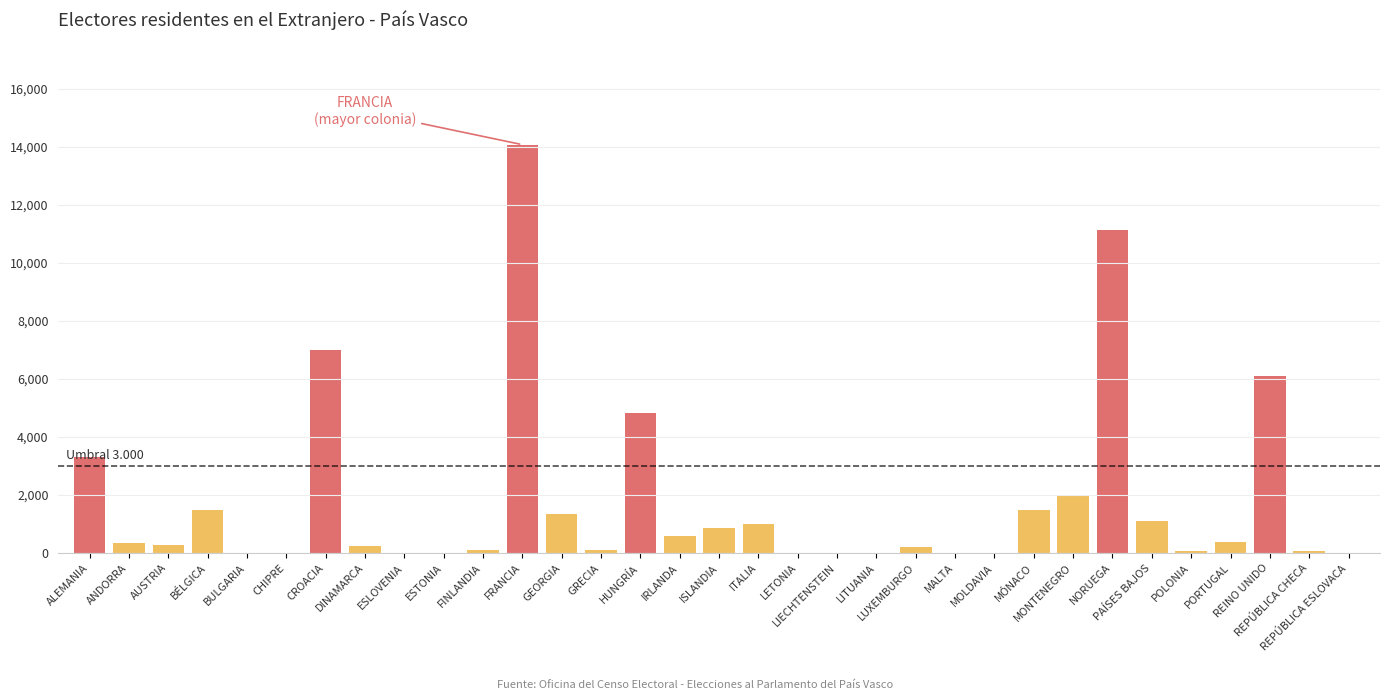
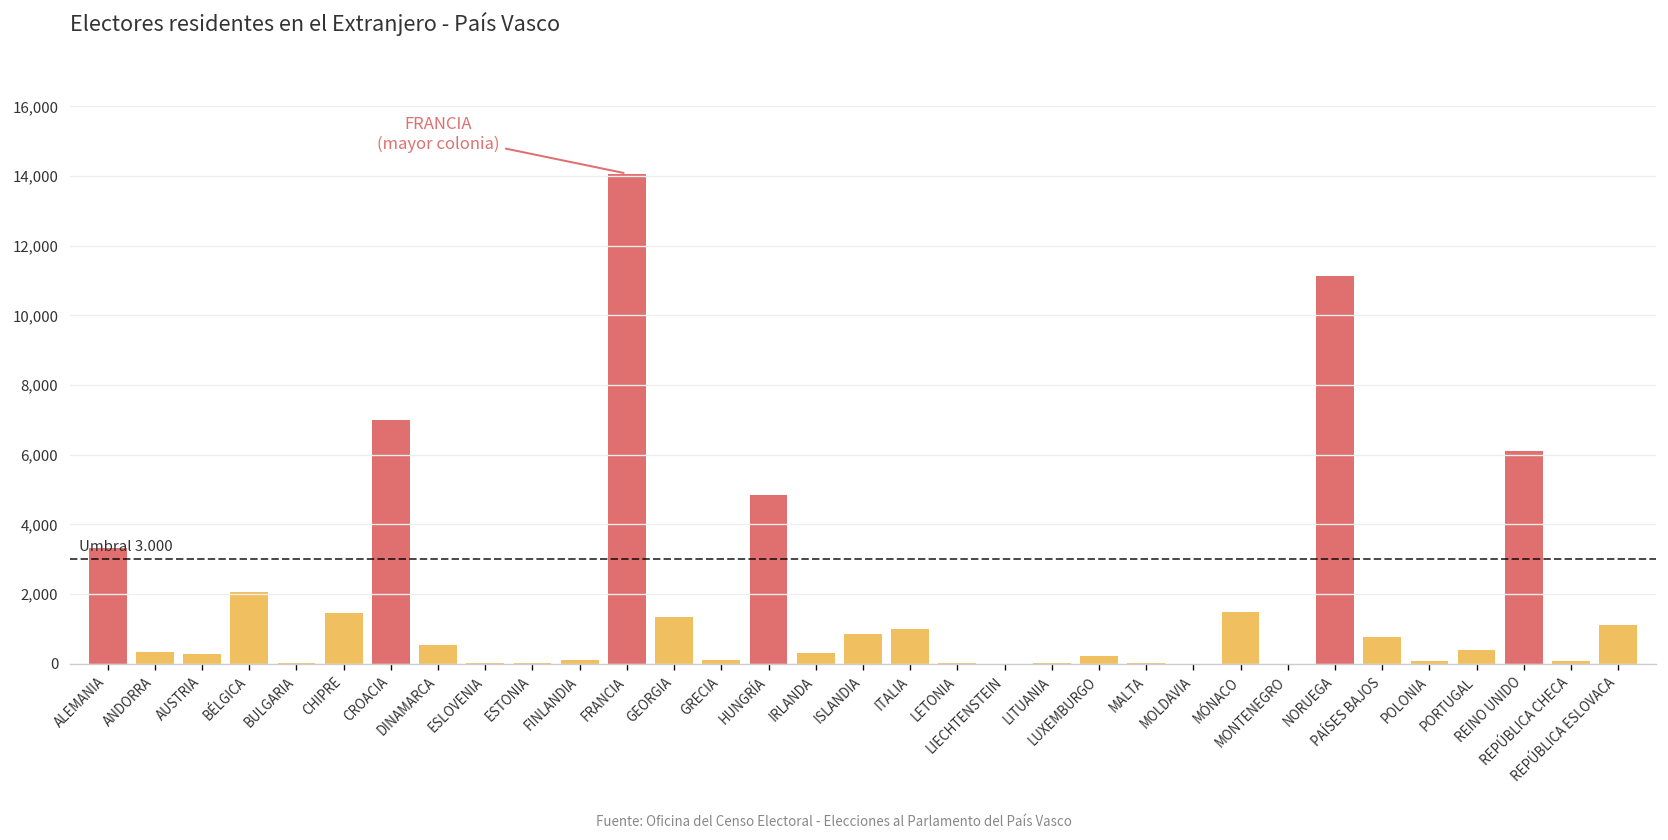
BÉLGICA: 1,500 -> 2,100
CHIPRE: 0 -> 1,500
DINAMARCA: 200 -> 500
IRLANDA: 600 -> 300
MONTENEGRO: 2,000 -> 0
PAÍSES BAJOS: 1,100 -> 800
REPÚBLICA ESLOVACA: 0 -> 1,100
